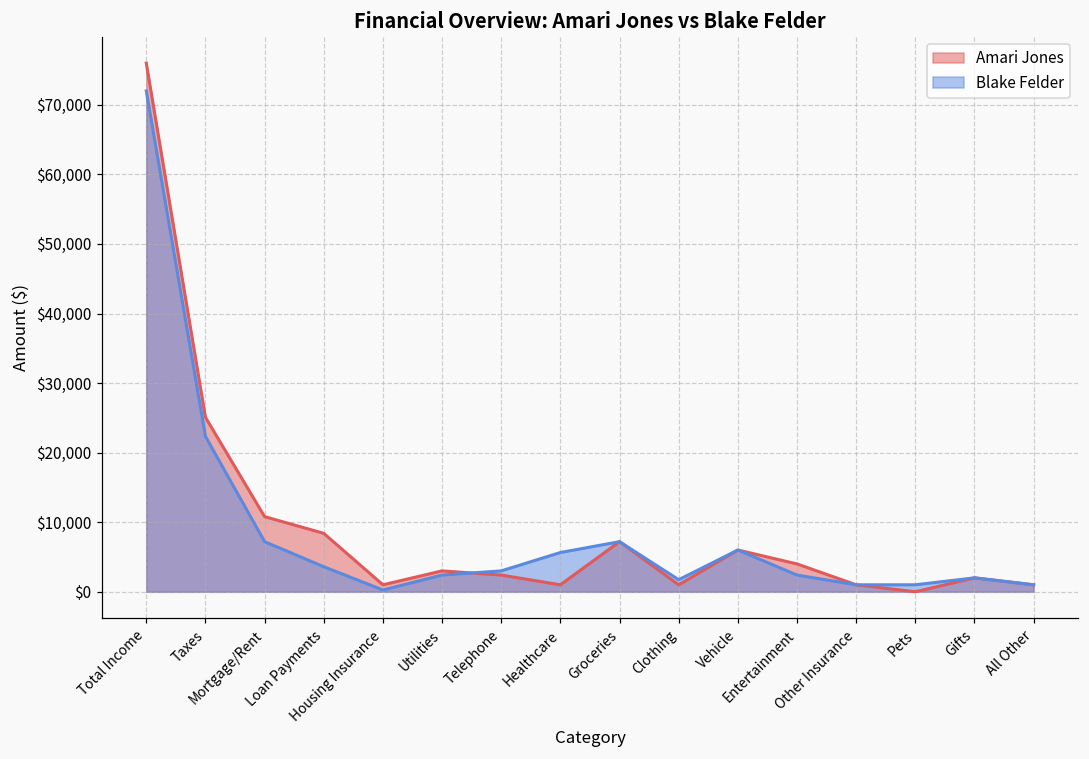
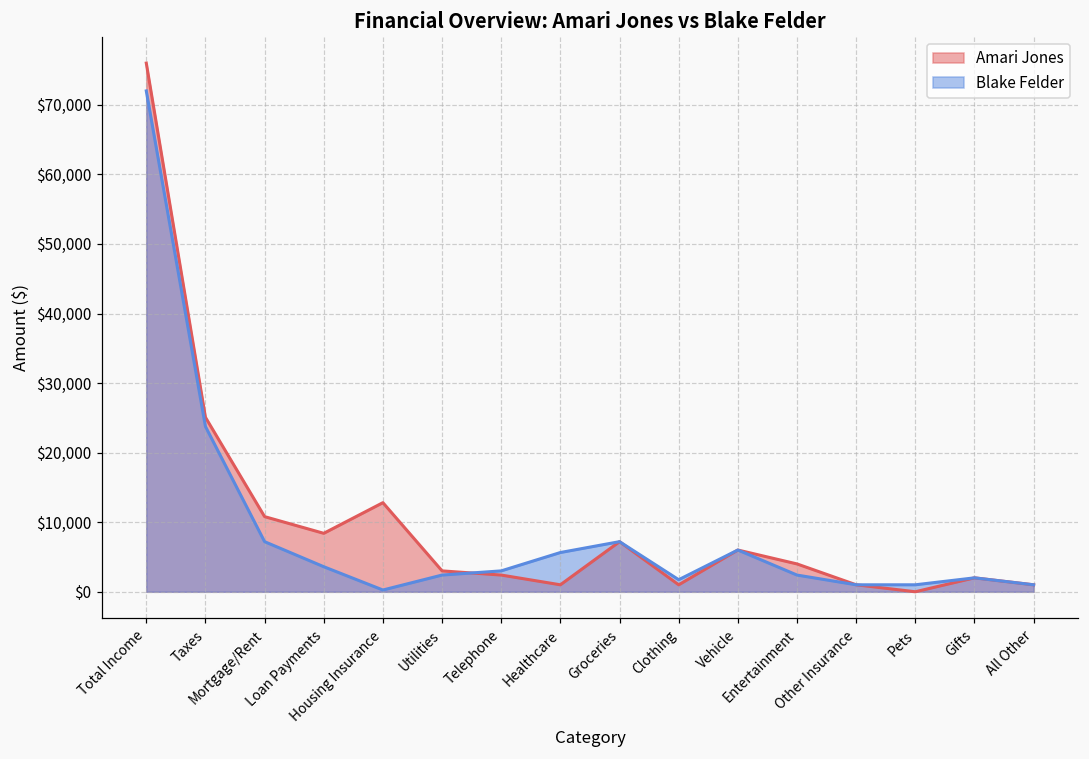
Blake Felder, Taxes: $22,000 -> $24,000
Amari Jones, Housing Insurance: $1,000 -> $13,000
